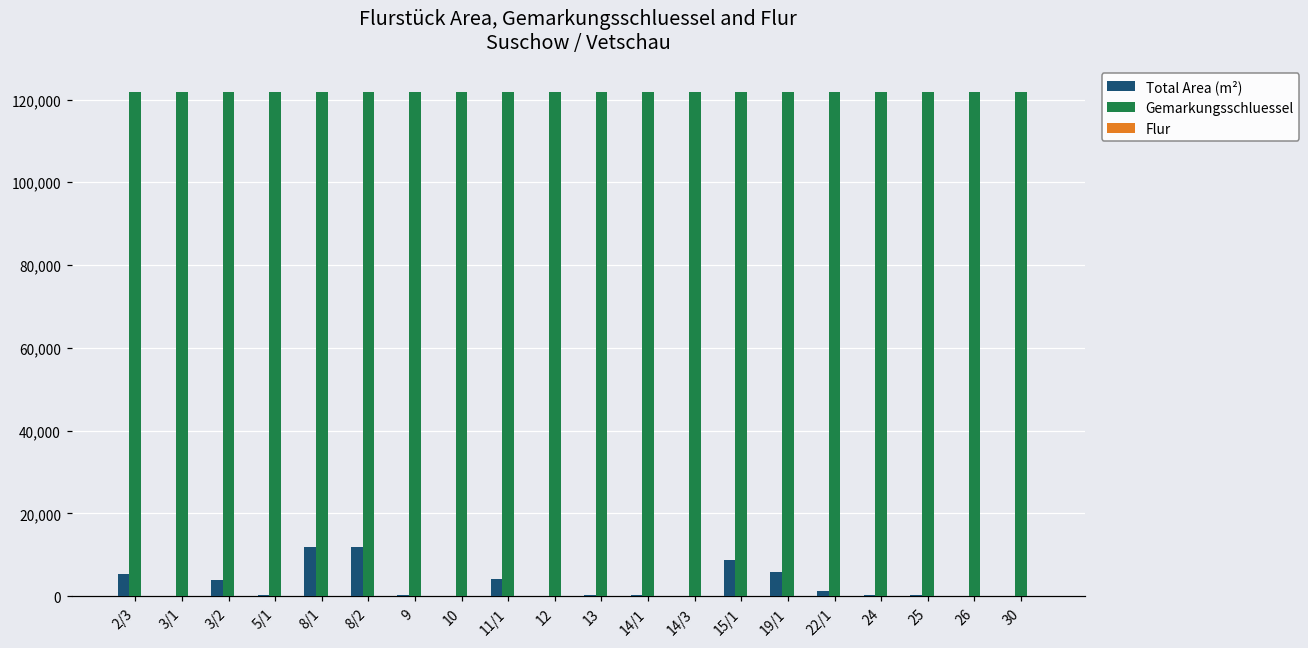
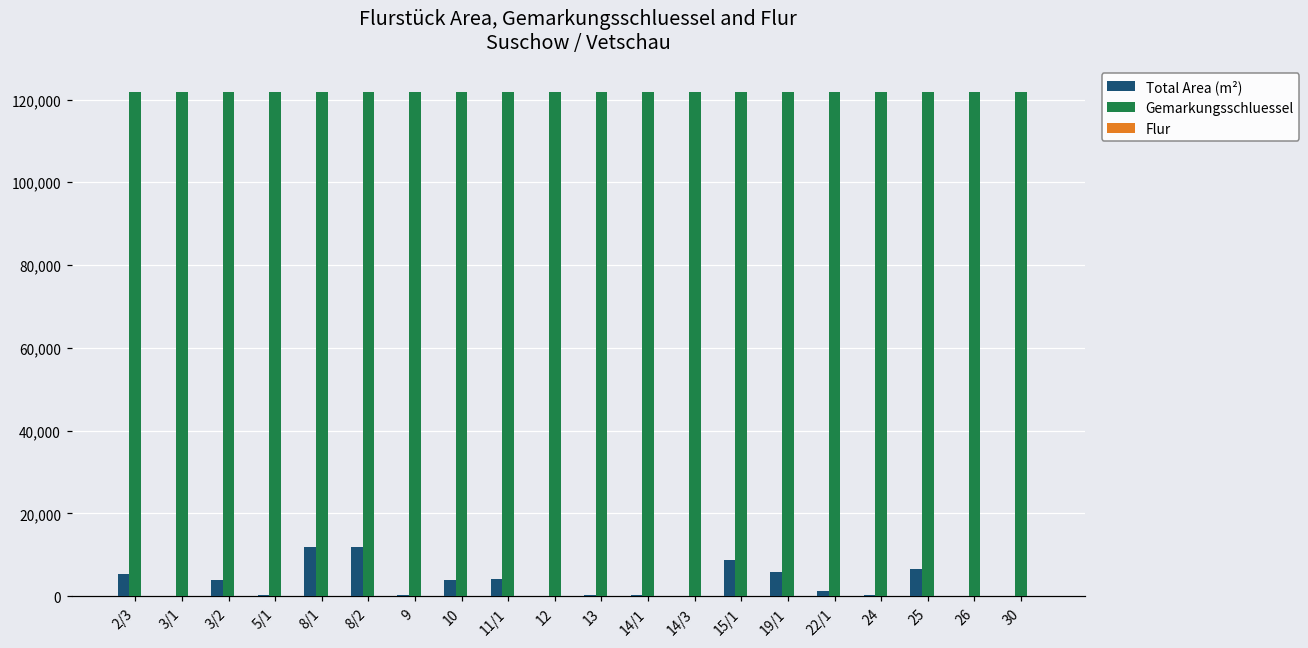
Total Area (m²), 10: 0 -> 4,000
Total Area (m²), 25: 0 -> 7,000
